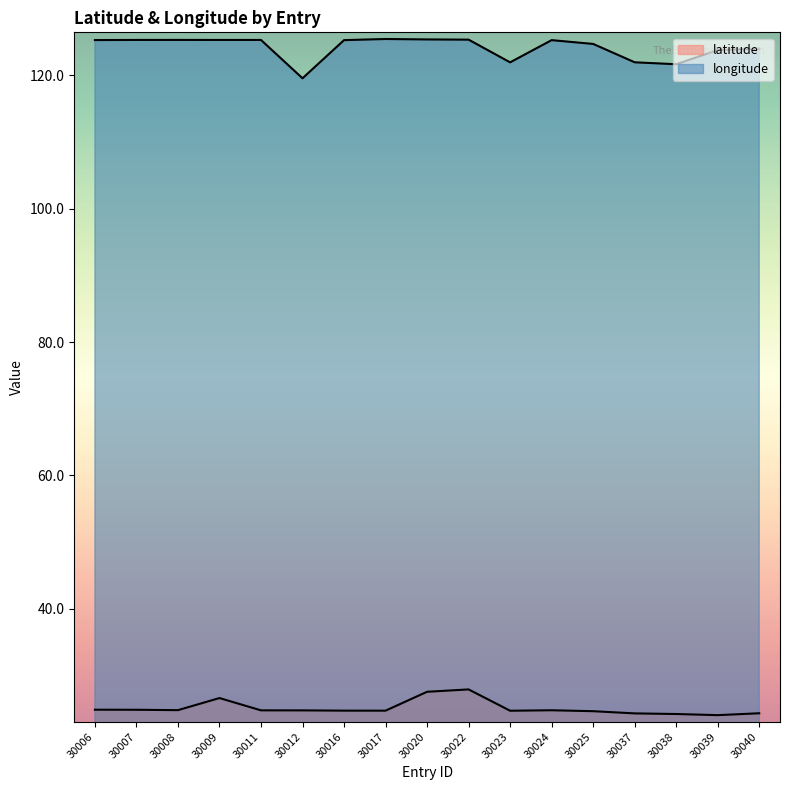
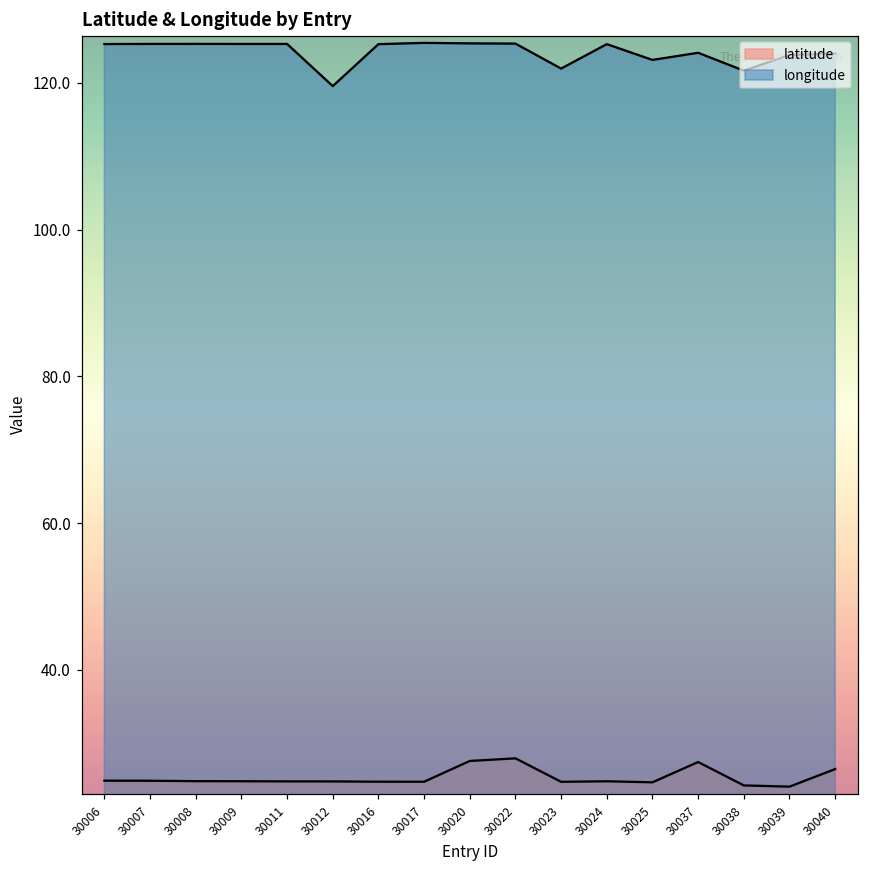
latitude, 30009: 27 -> 25
longitude, 30025: 125 -> 123
latitude, 30037: 24 -> 27
longitude, 30037: 122 -> 124
latitude, 30040: 24 -> 26
